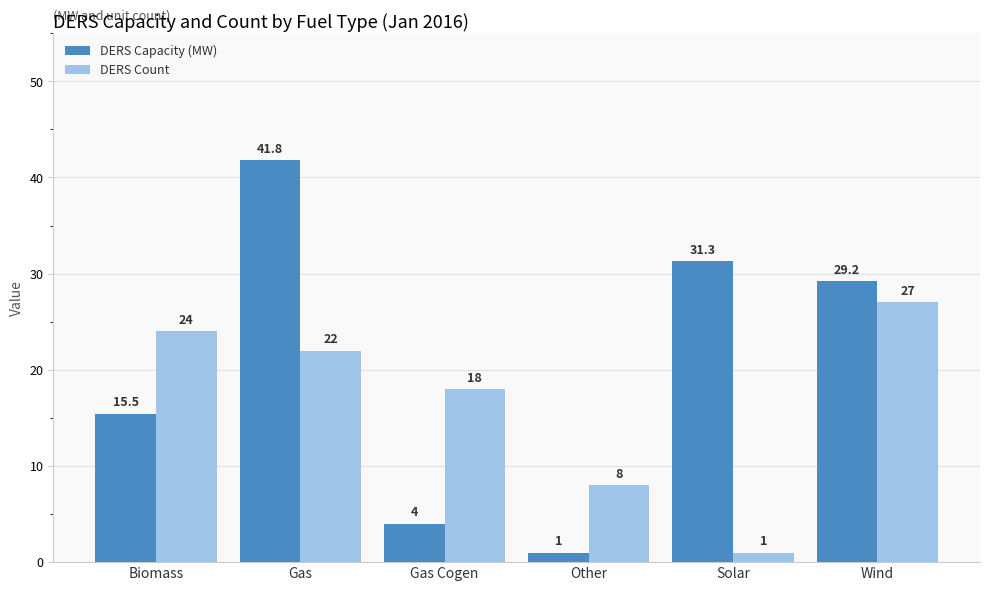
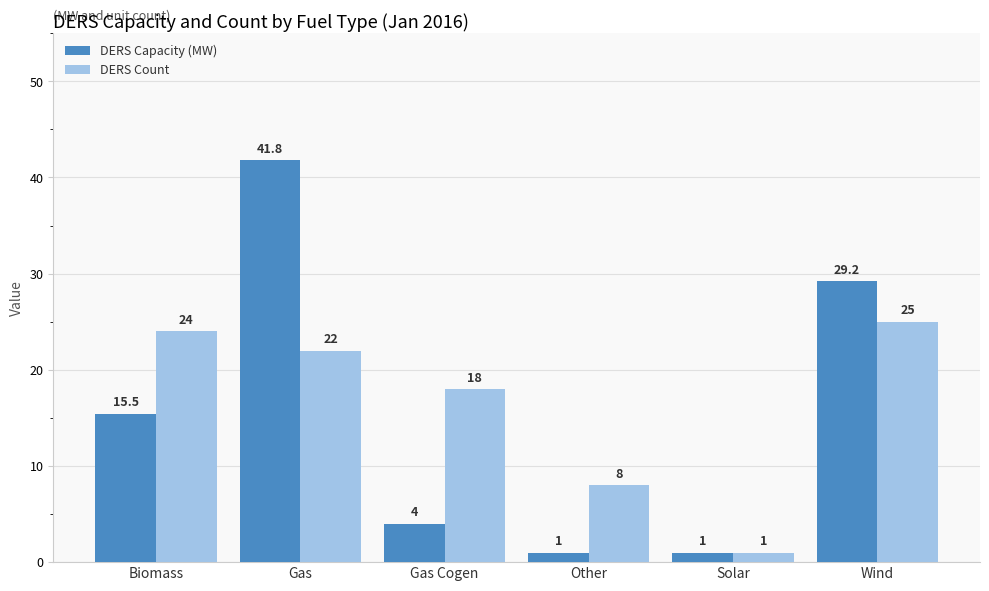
DERS Capacity (MW), Solar: 31.3 -> 1
DERS Count, Wind: 27 -> 25
